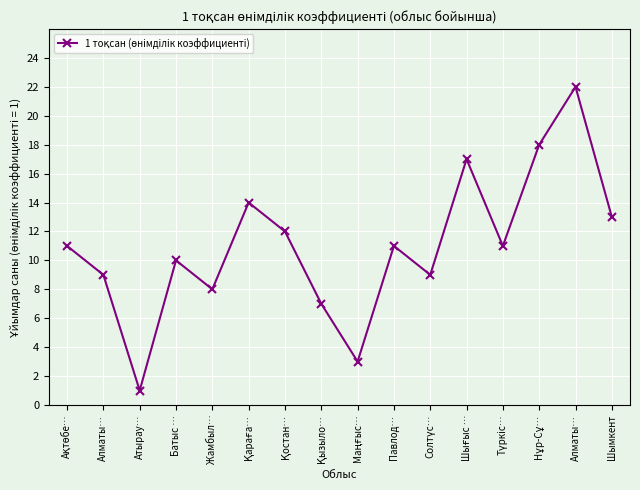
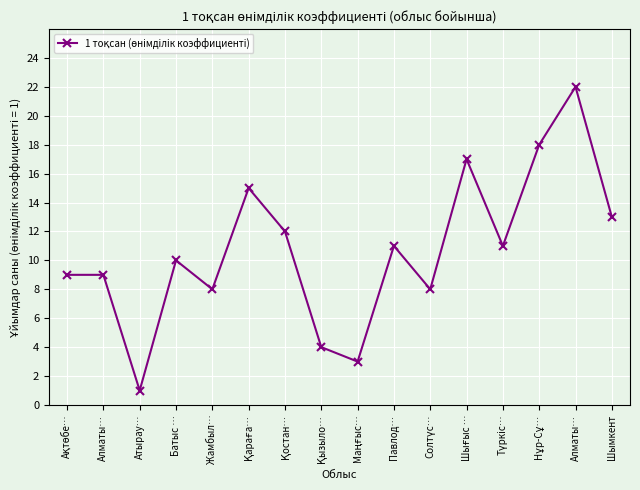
Ақтөбе…: 11 -> 9
Қараға…: 14 -> 15
Қызыло…: 7 -> 4
Солтүс…: 9 -> 8
